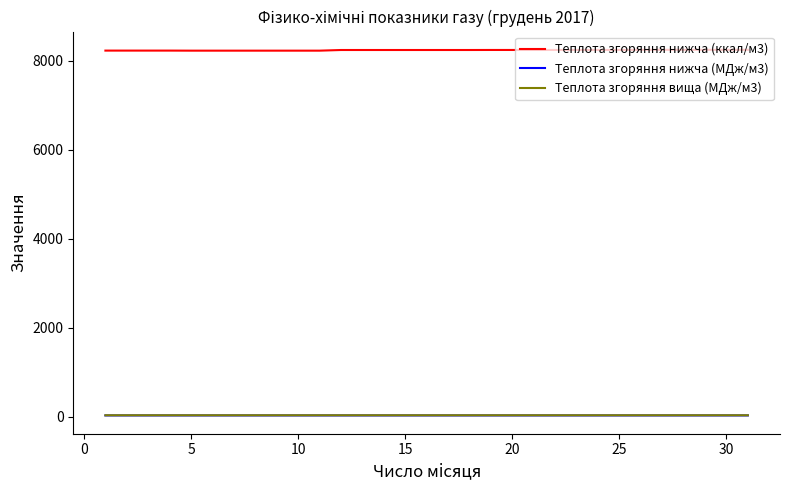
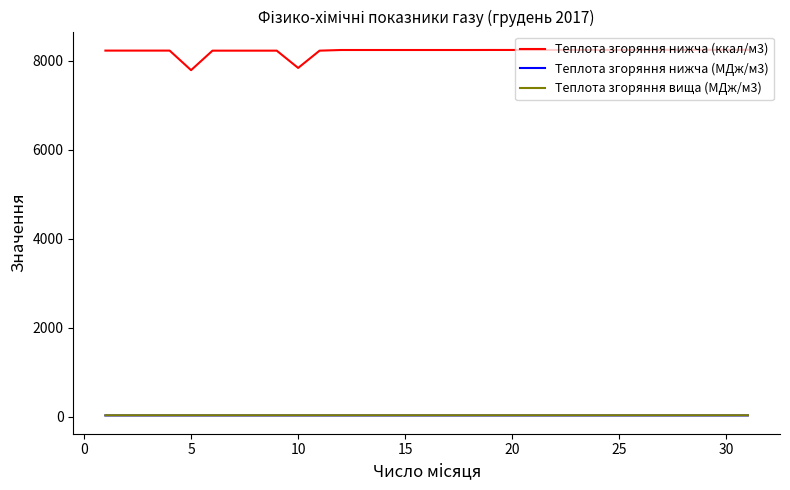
Теплота згоряння нижча (ккал/м3), 5: 8200 -> 7800
Теплота згоряння нижча (ккал/м3), 10: 8200 -> 7800
